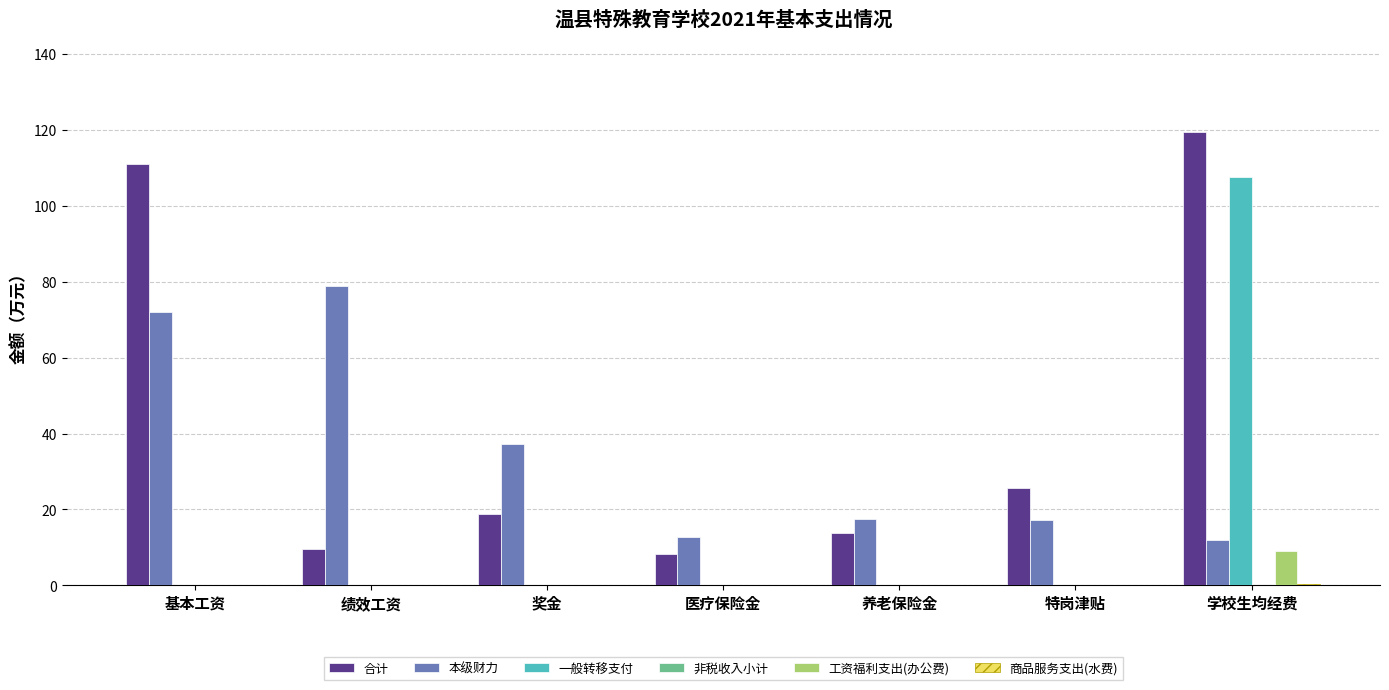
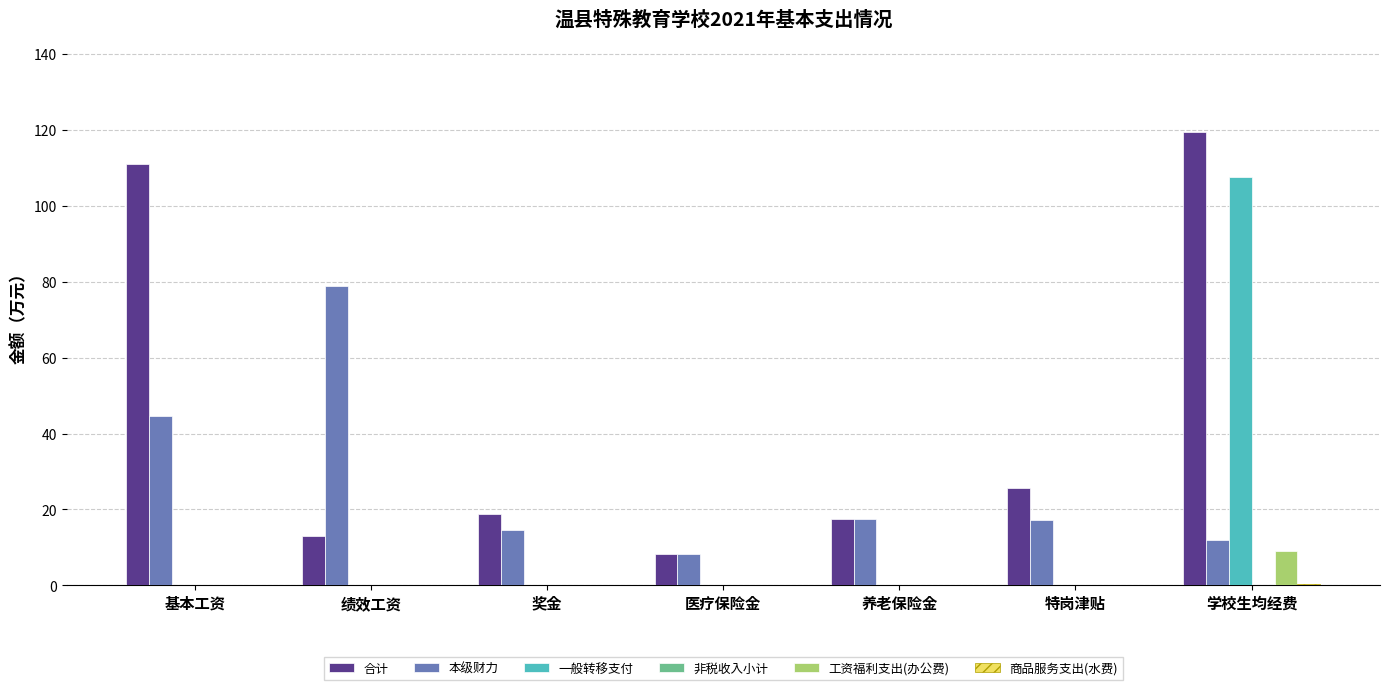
本级财力, 基本工资: 72 -> 45
合计, 绩效工资: 10 -> 13
本级财力, 奖金: 37 -> 15
本级财力, 医疗保险金: 13 -> 8
合计, 养老保险金: 14 -> 17
